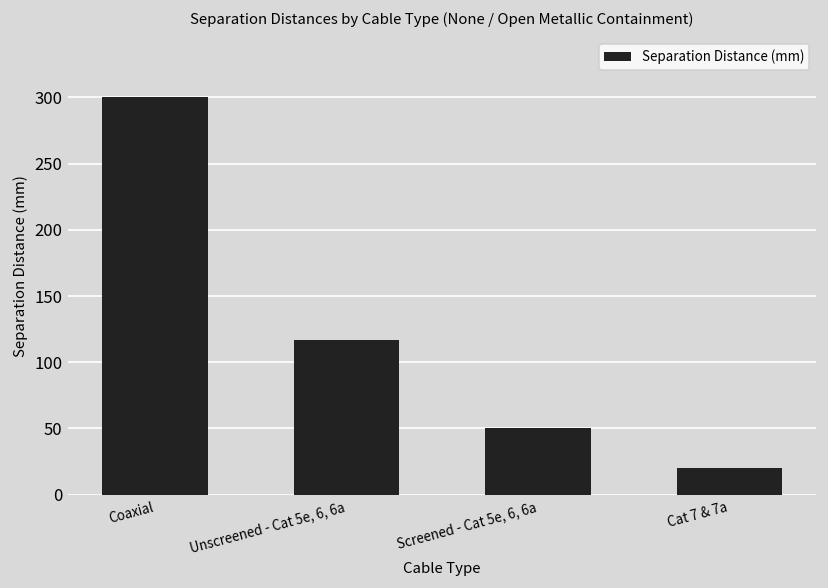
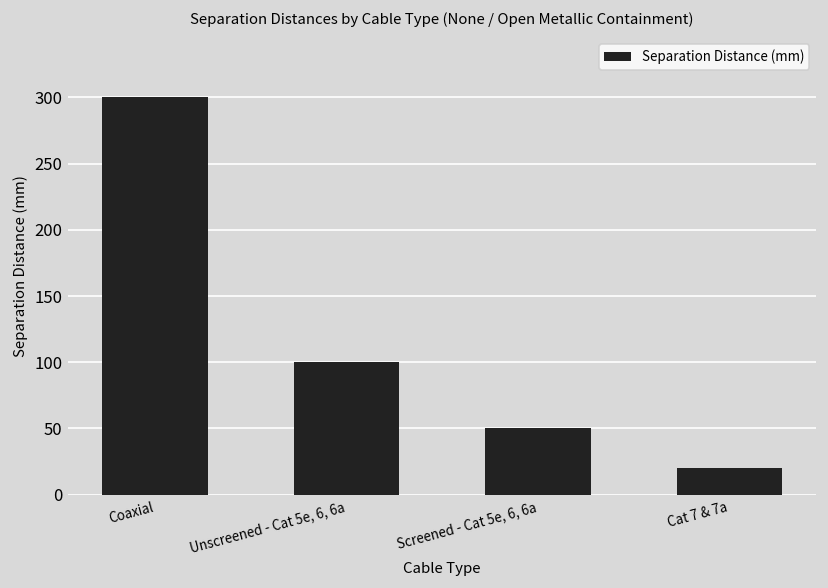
Unscreened - Cat 5e, 6, 6a: 117 -> 100
